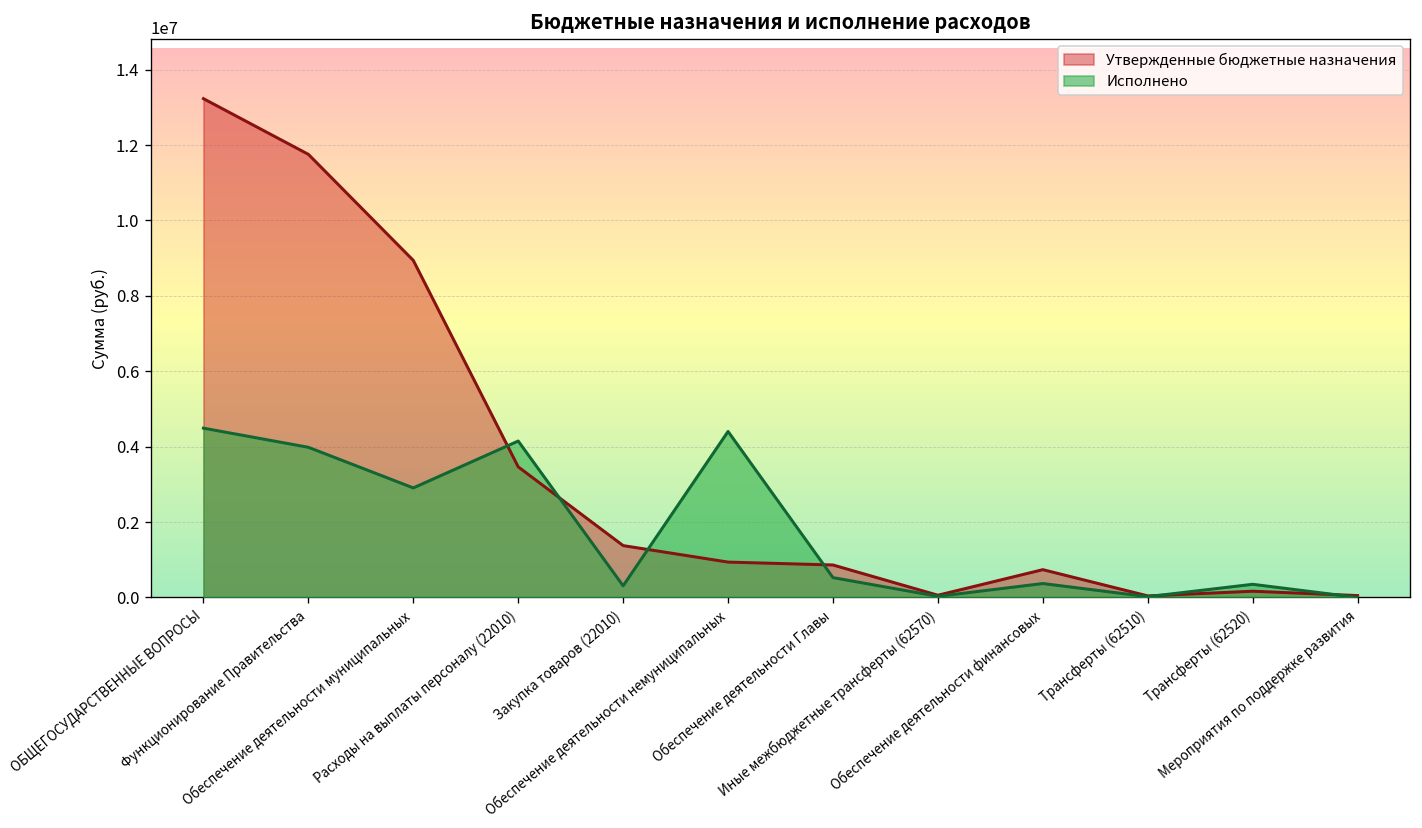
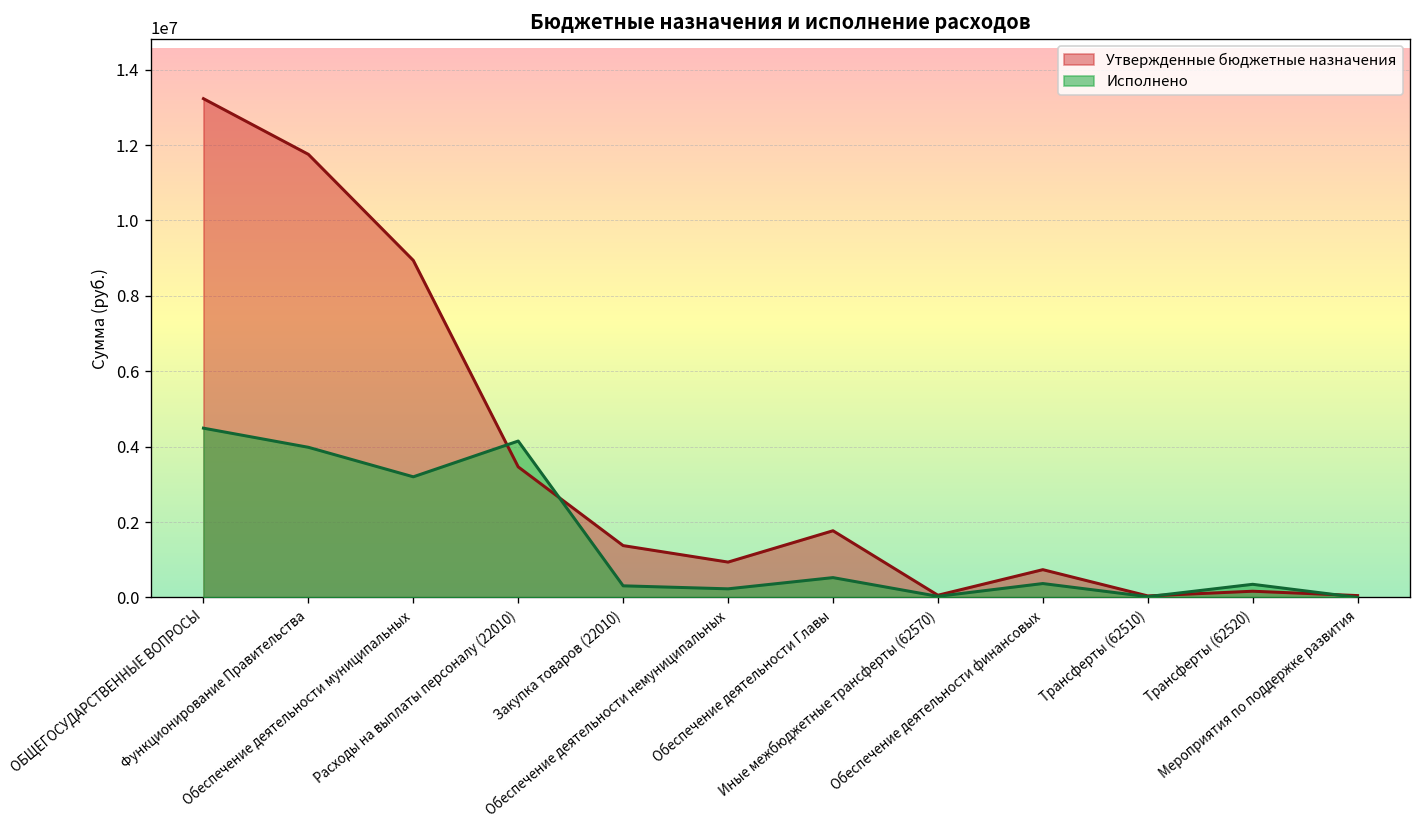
Исполнено, Обеспечение деятельности муниципальных: 2900000 -> 3200000
Исполнено, Обеспечение деятельности немуниципальных: 4400000 -> 200000
Утвержденные бюджетные назначения, Обеспечение деятельности Главы: 900000 -> 1800000
